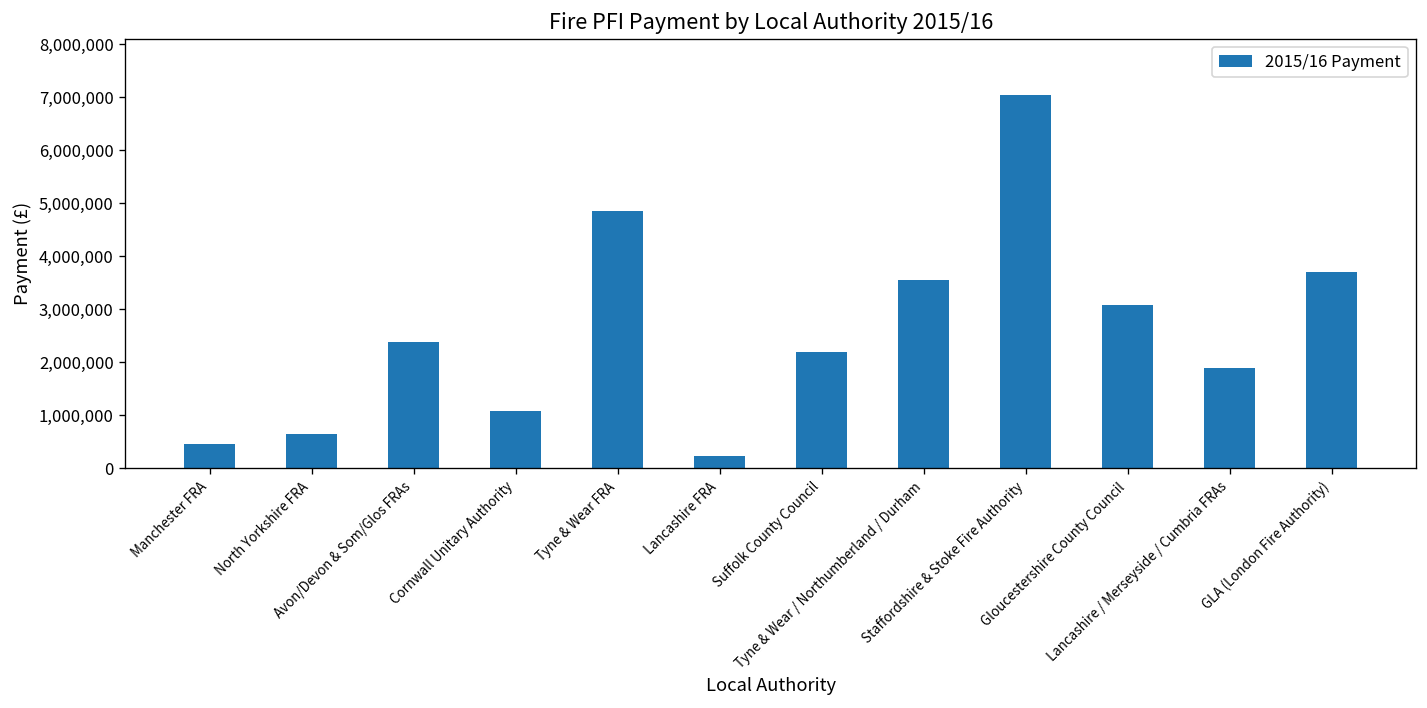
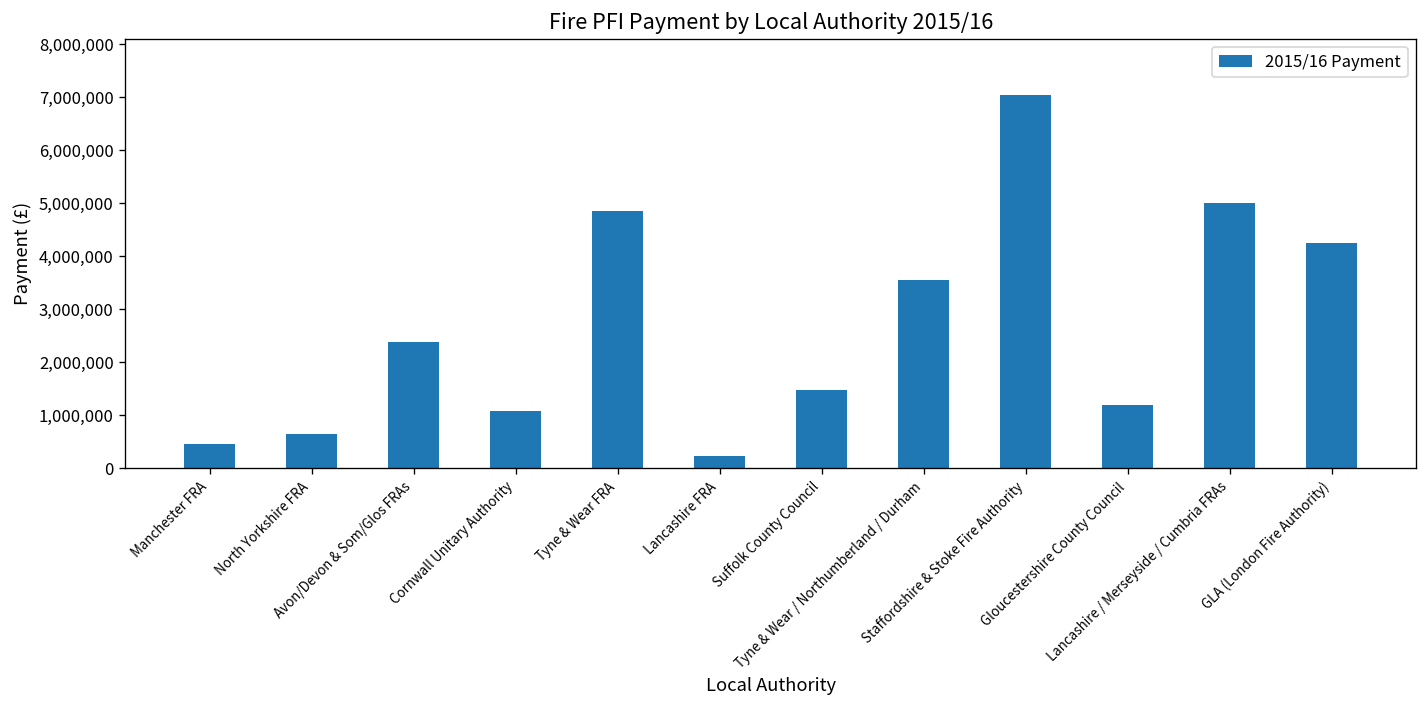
Suffolk County Council: 2,200,000 -> 1,500,000
Gloucestershire County Council: 3,100,000 -> 1,200,000
Lancashire / Merseyside / Cumbria FRAs: 1,900,000 -> 5,000,000
GLA (London Fire Authority): 3,700,000 -> 4,300,000
